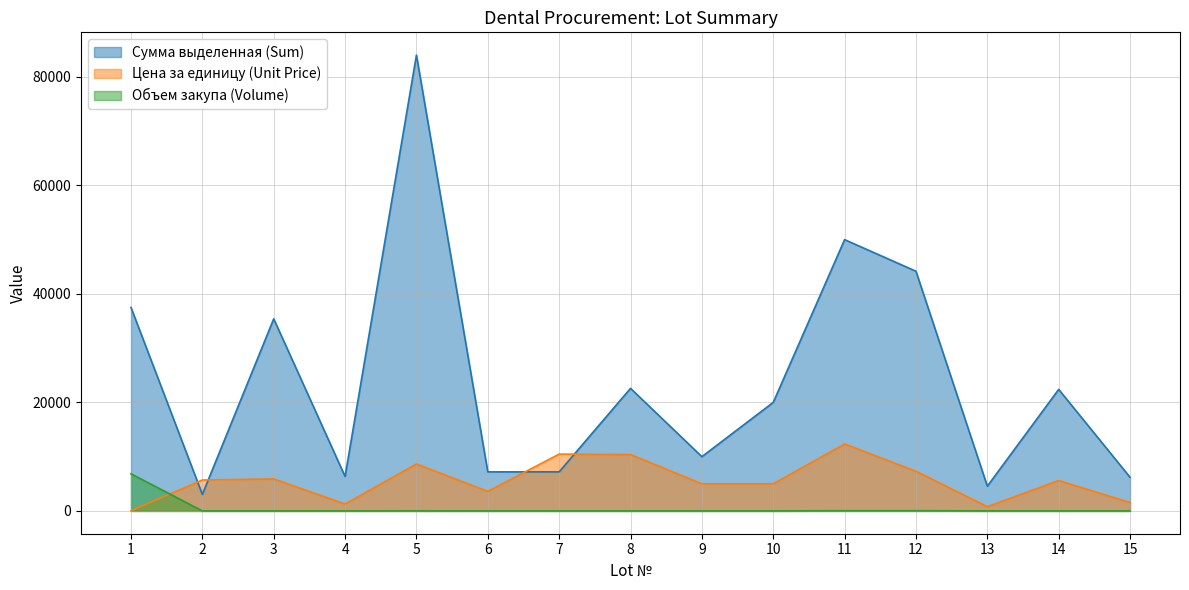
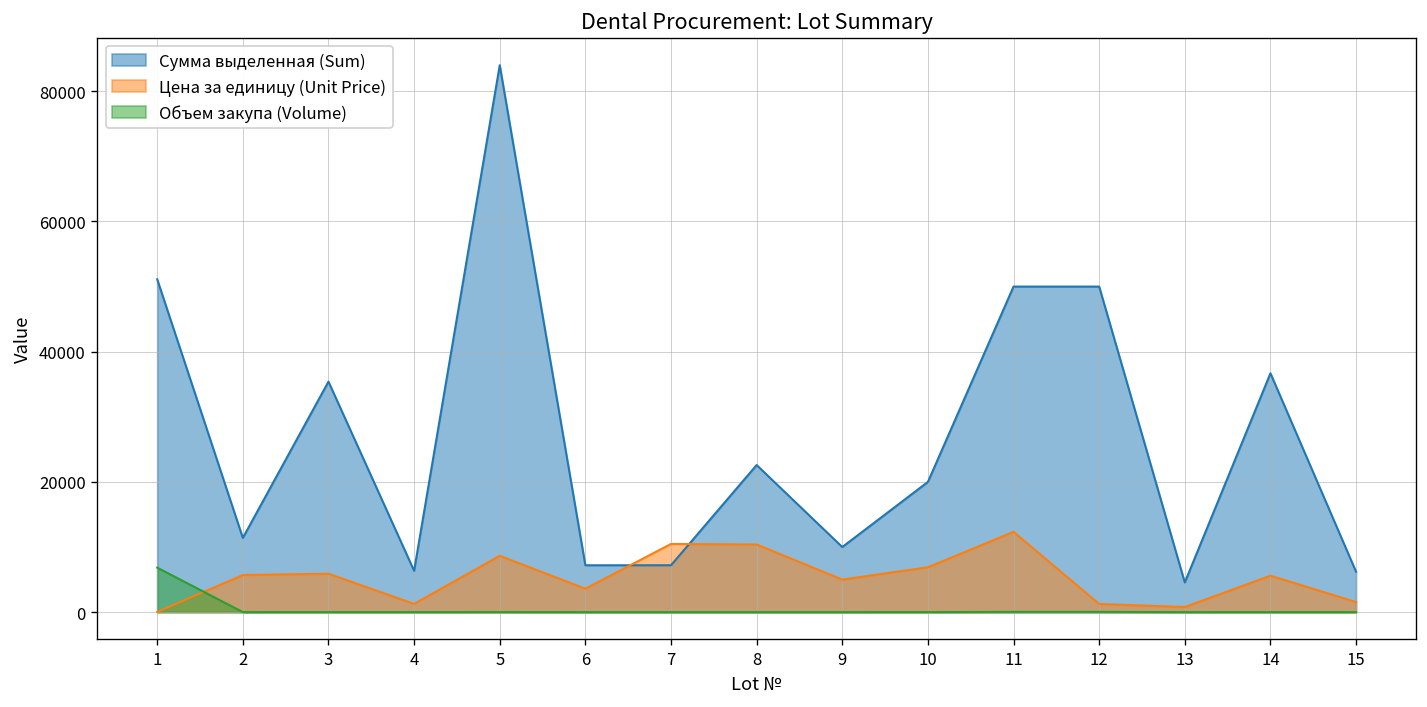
Сумма выделенная (Sum), 1: 38000 -> 51000
Сумма выделенная (Sum), 2: 3000 -> 11000
Цена за единицу (Unit Price), 10: 5000 -> 7000
Сумма выделенная (Sum), 12: 44000 -> 50000
Цена за единицу (Unit Price), 12: 7000 -> 1000
Сумма выделенная (Sum), 14: 22000 -> 37000
